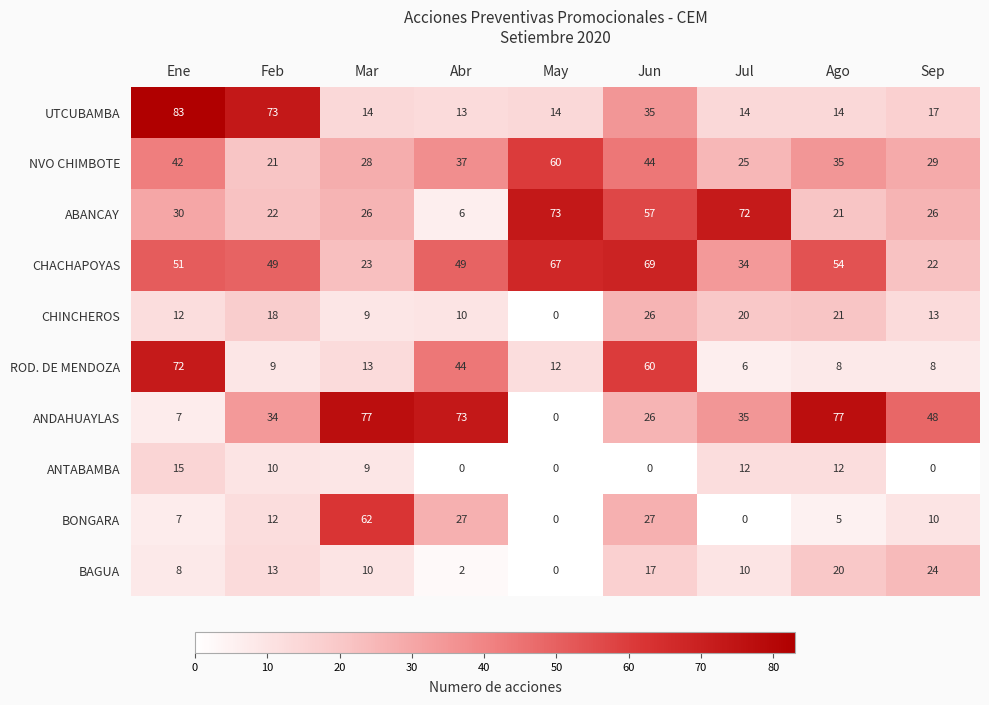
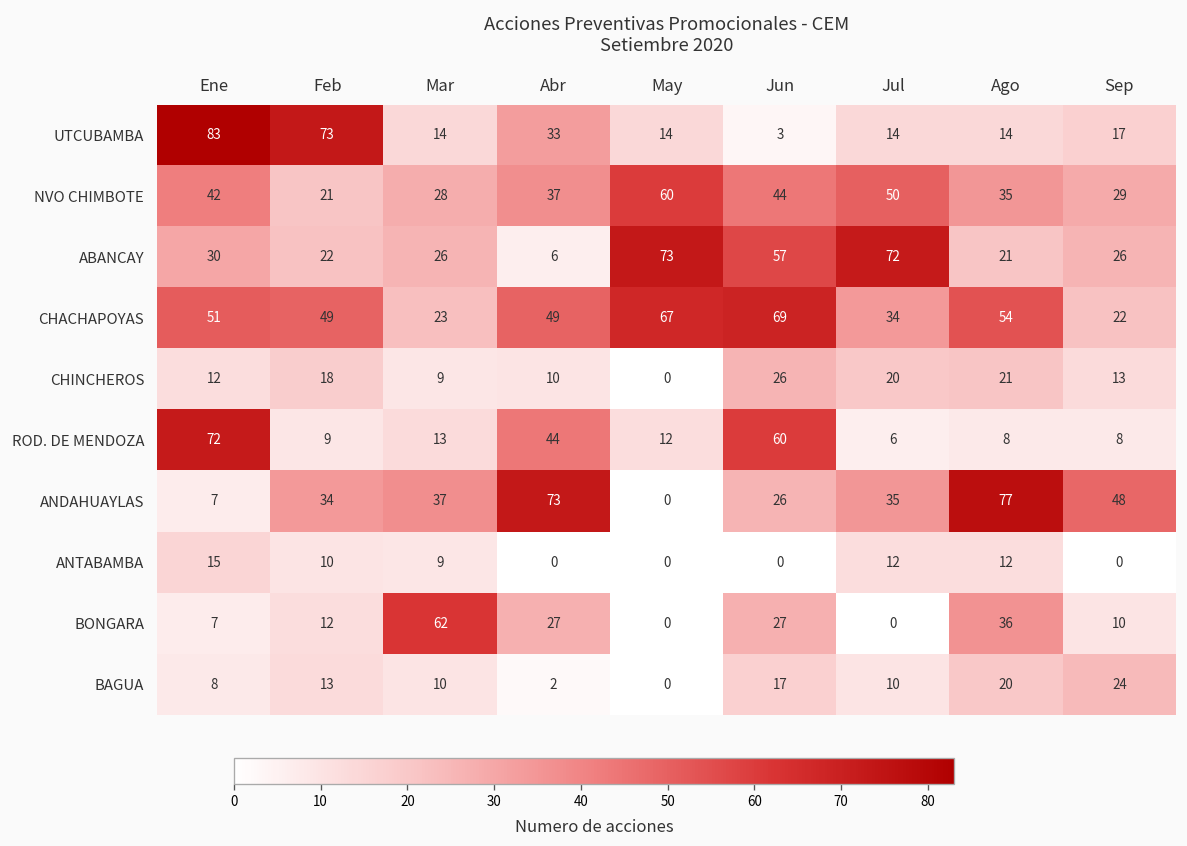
UTCUBAMBA, Abr: 13 -> 33
UTCUBAMBA, Jun: 35 -> 3
NVO CHIMBOTE, Jul: 25 -> 50
ANDAHUAYLAS, Mar: 77 -> 37
BONGARA, Ago: 5 -> 36
